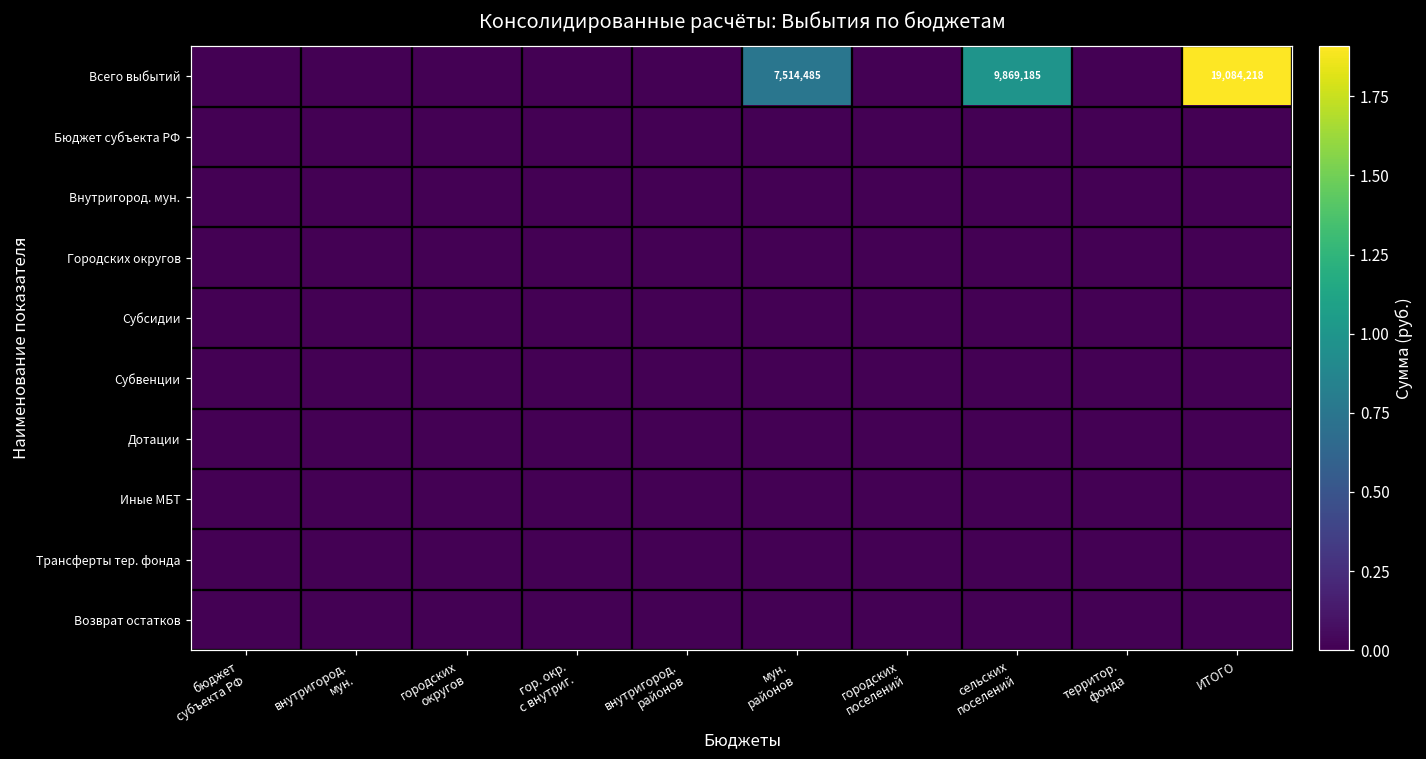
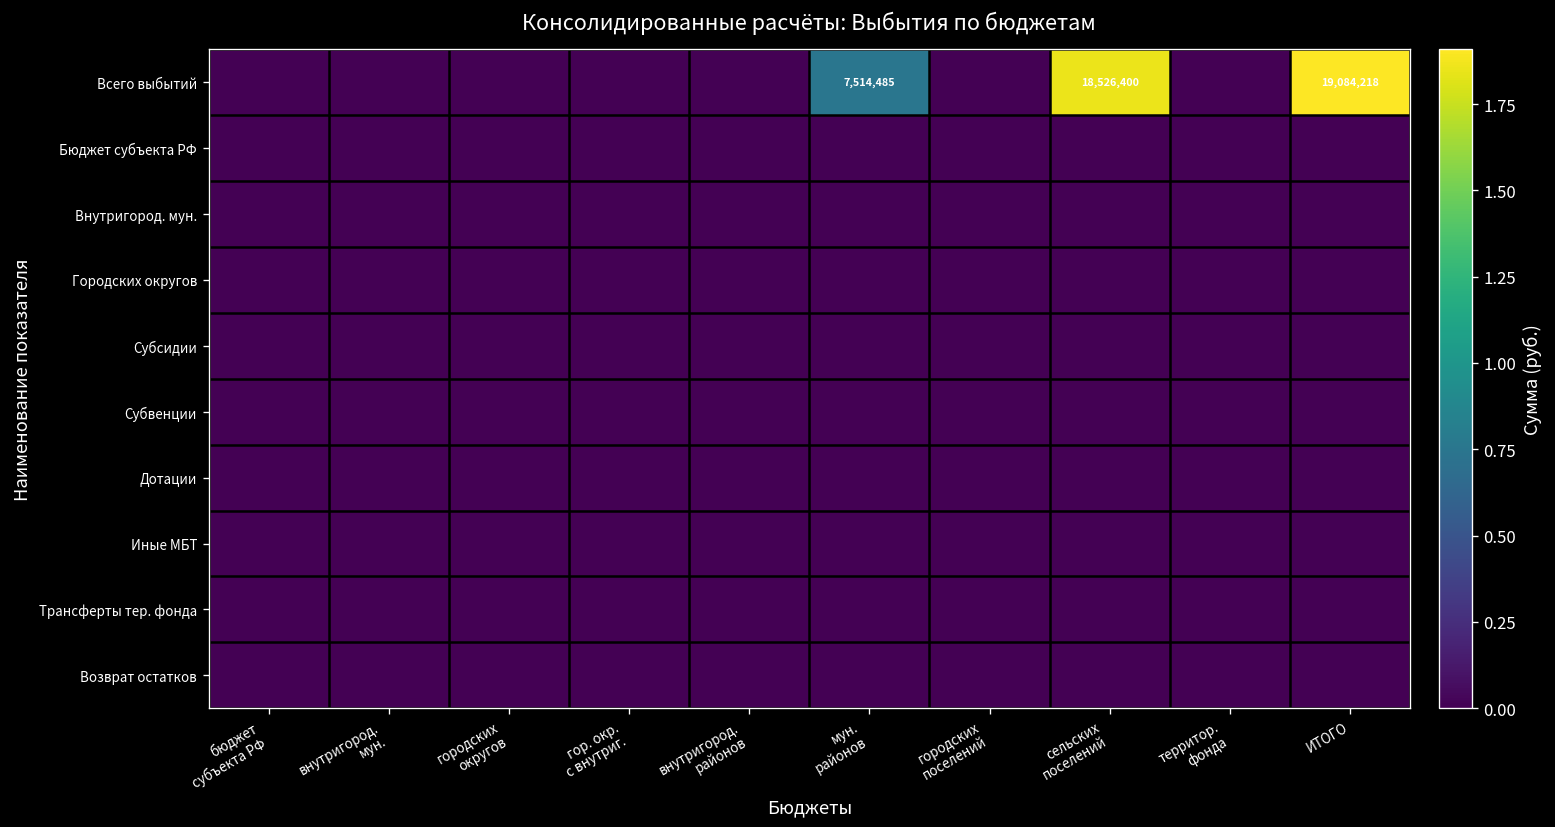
Всего выбытий, сельских поселений: 9,869,185 -> 18,526,400
